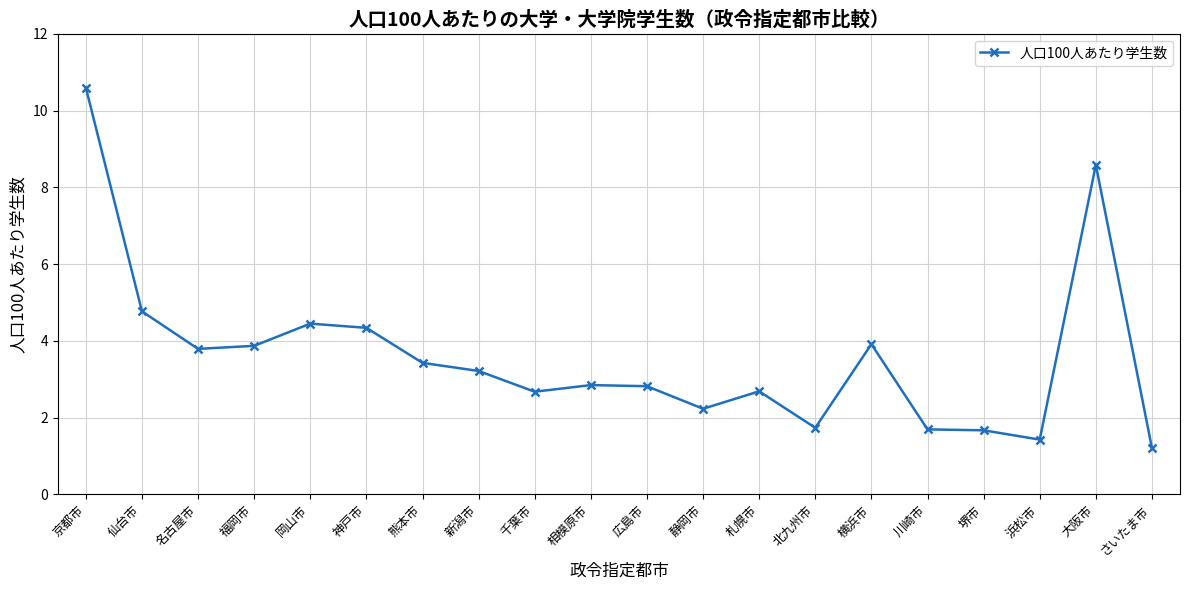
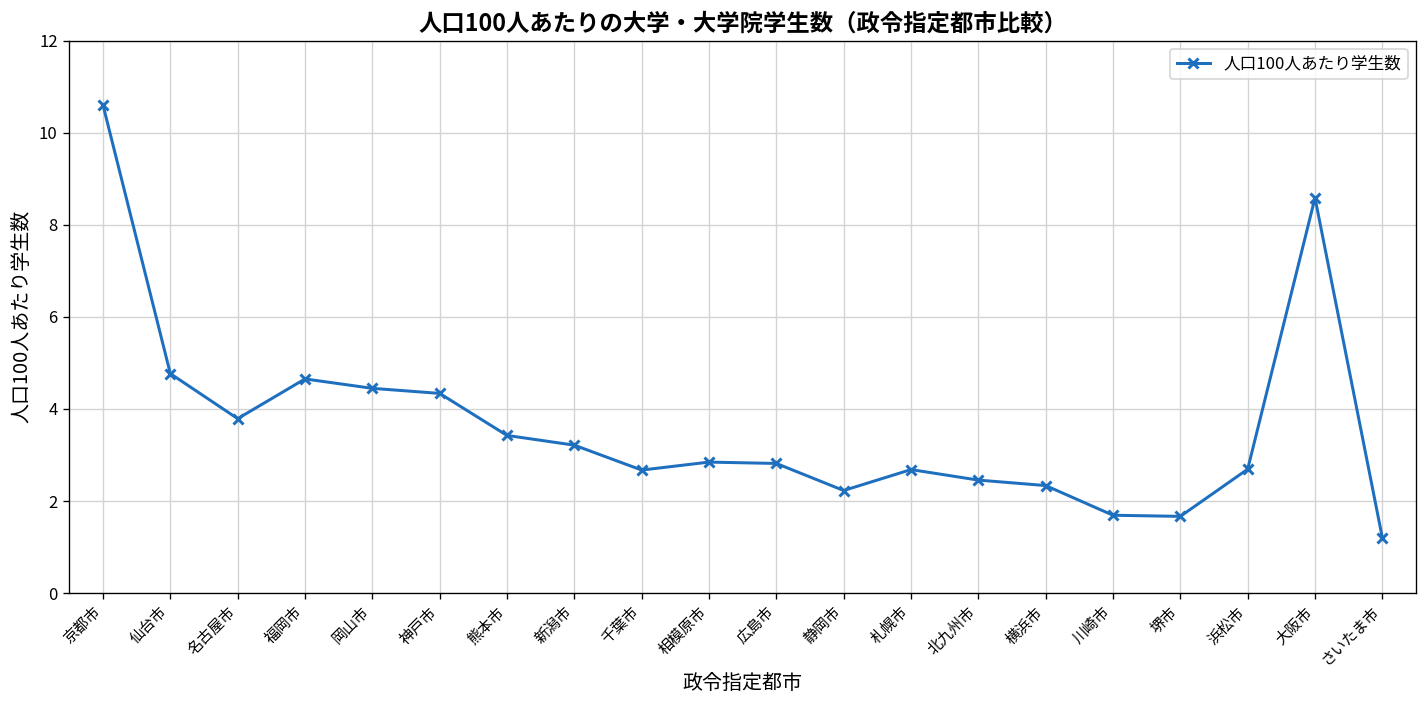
福岡市: 3.9 -> 4.7
北九州市: 1.7 -> 2.5
横浜市: 3.9 -> 2.3
浜松市: 1.4 -> 2.7
